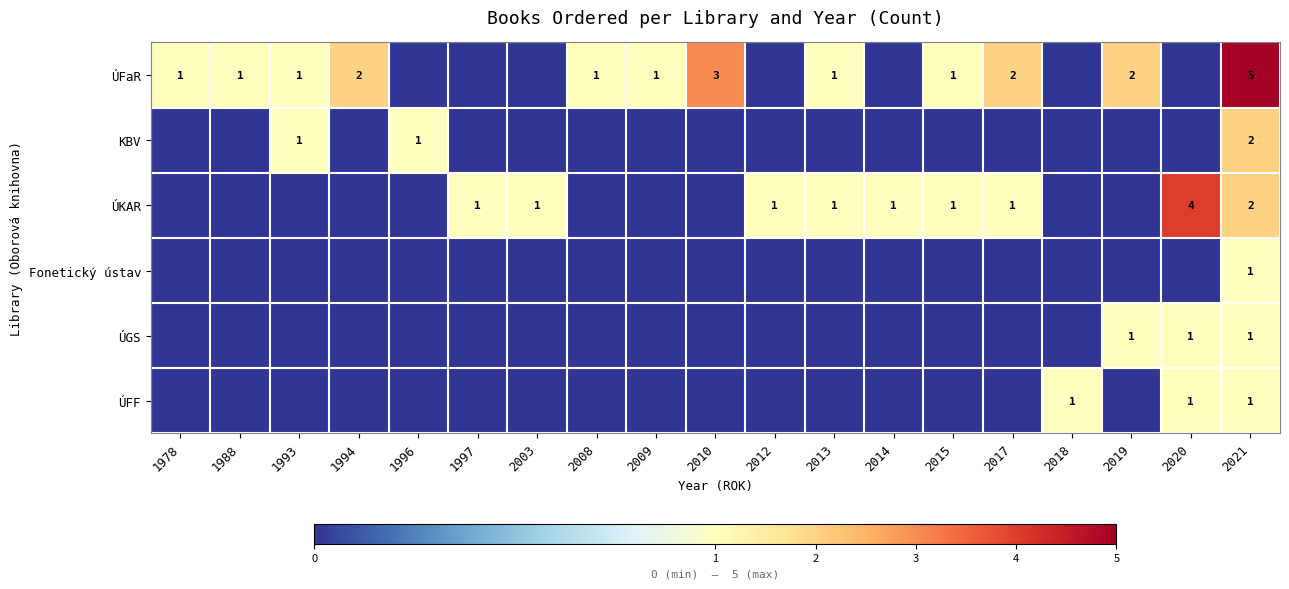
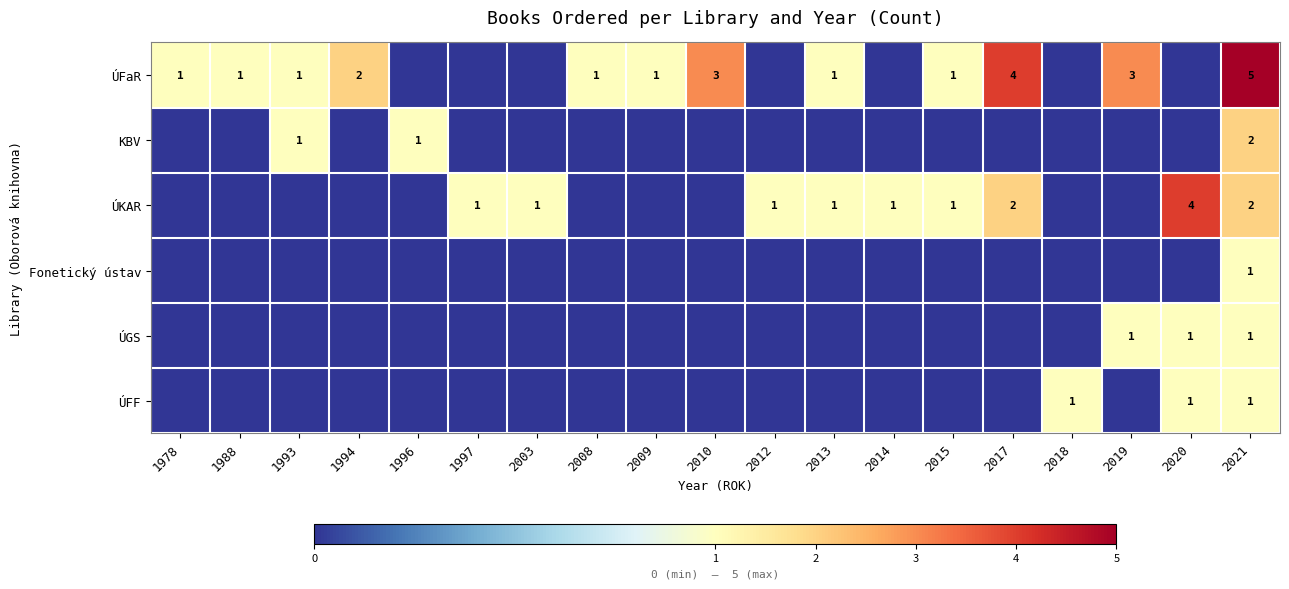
ÚFaR, 2017: 2 -> 4
ÚFaR, 2019: 2 -> 3
ÚKAR, 2017: 1 -> 2
